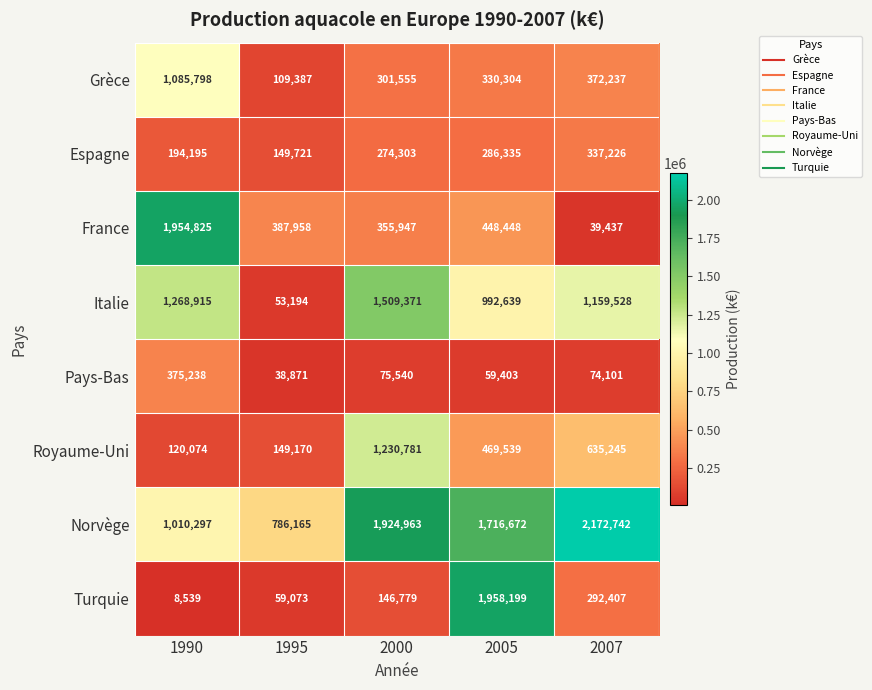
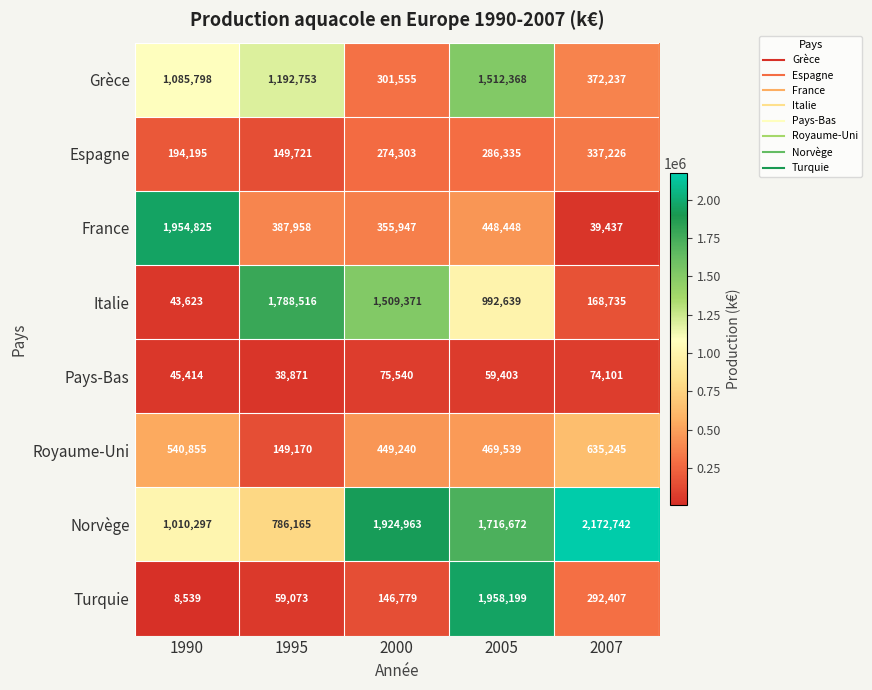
Grèce, 1995: 109,387 -> 1,192,753
Grèce, 2005: 330,304 -> 1,512,368
Italie, 1990: 1,268,915 -> 43,623
Italie, 1995: 53,194 -> 1,788,516
Italie, 2007: 1,159,528 -> 168,735
Pays-Bas, 1990: 375,238 -> 45,414
Royaume-Uni, 1990: 120,074 -> 540,855
Royaume-Uni, 2000: 1,230,781 -> 449,240
